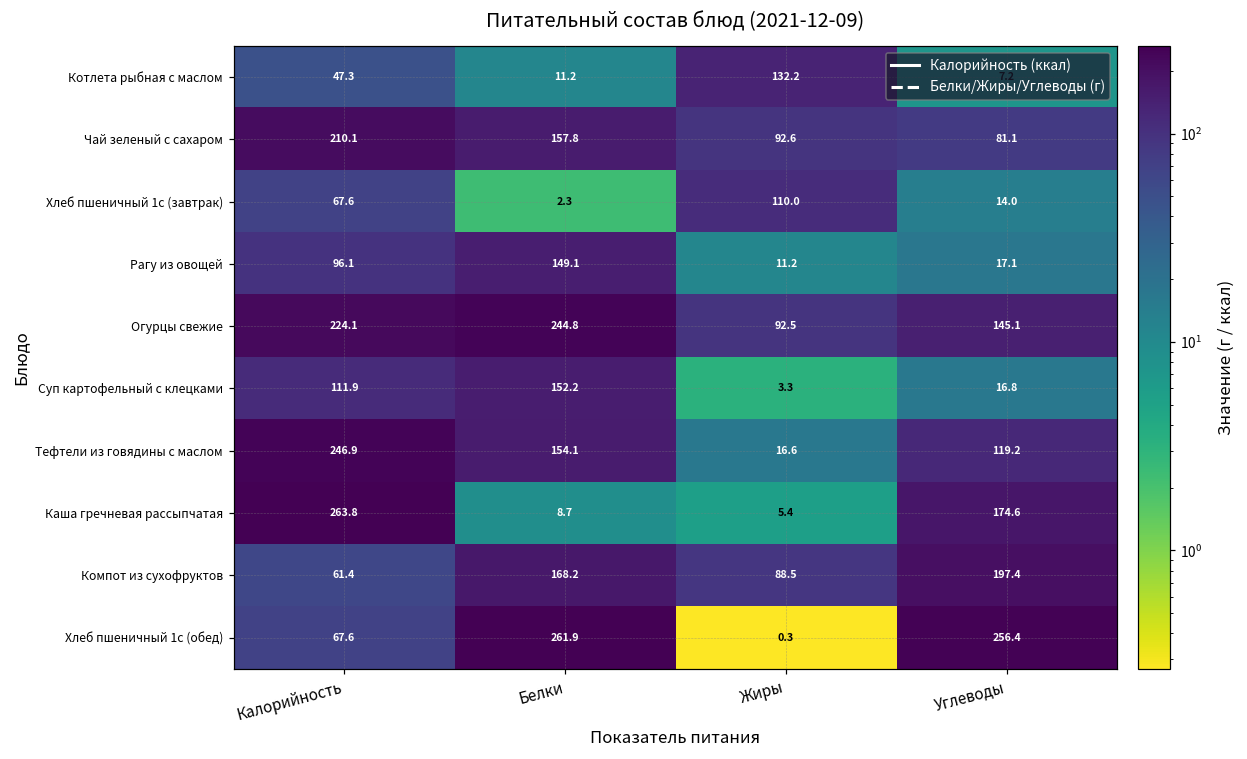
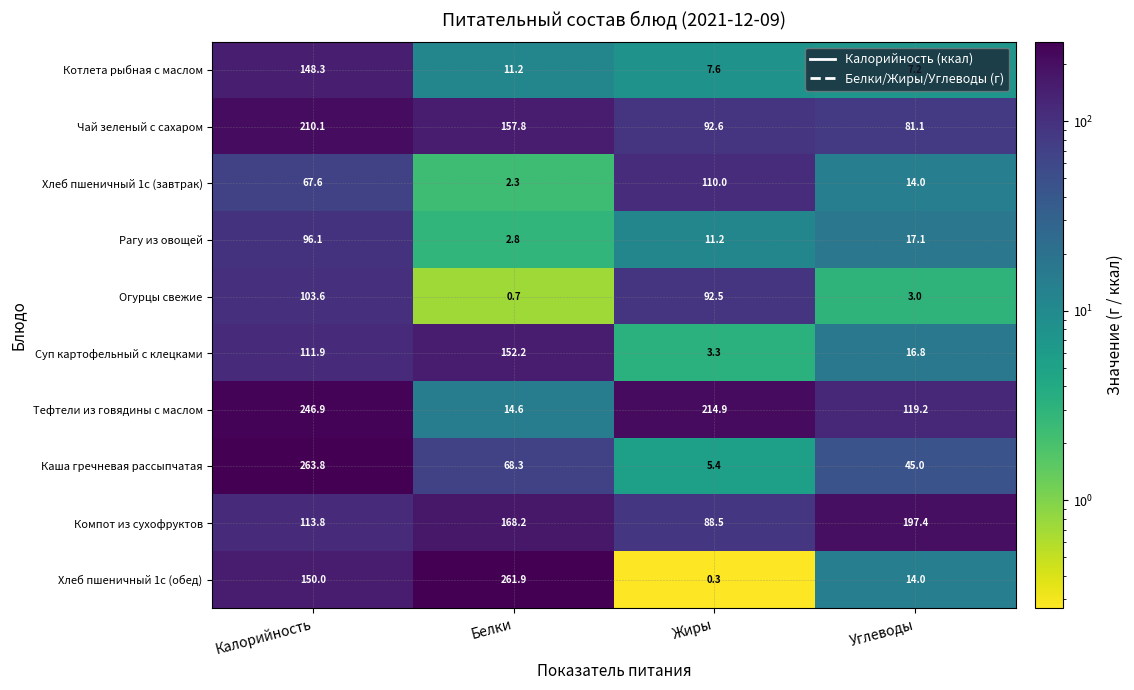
Котлета рыбная с маслом, Калорийность: 47.3 -> 148.3
Котлета рыбная с маслом, Жиры: 132.2 -> 7.6
Рагу из овощей, Белки: 149.1 -> 2.8
Огурцы свежие, Калорийность: 224.1 -> 103.6
Огурцы свежие, Белки: 244.8 -> 0.7
Огурцы свежие, Углеводы: 145.1 -> 3.0
Тефтели из говядины с маслом, Белки: 154.1 -> 14.6
Тефтели из говядины с маслом, Жиры: 16.6 -> 214.9
Каша гречневая рассыпчатая, Белки: 8.7 -> 68.3
Каша гречневая рассыпчатая, Углеводы: 174.6 -> 45.0
Компот из сухофруктов, Калорийность: 61.4 -> 113.8
Хлеб пшеничный 1с (обед), Калорийность: 67.6 -> 150.0
Хлеб пшеничный 1с (обед), Углеводы: 256.4 -> 14.0
